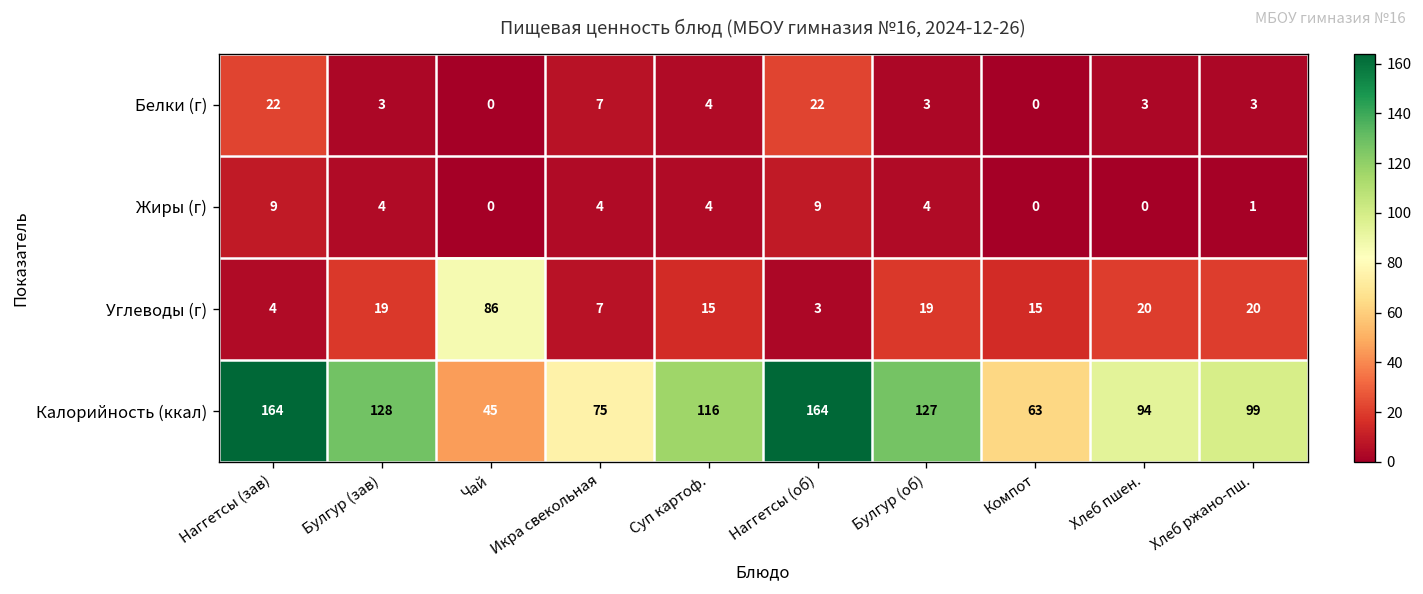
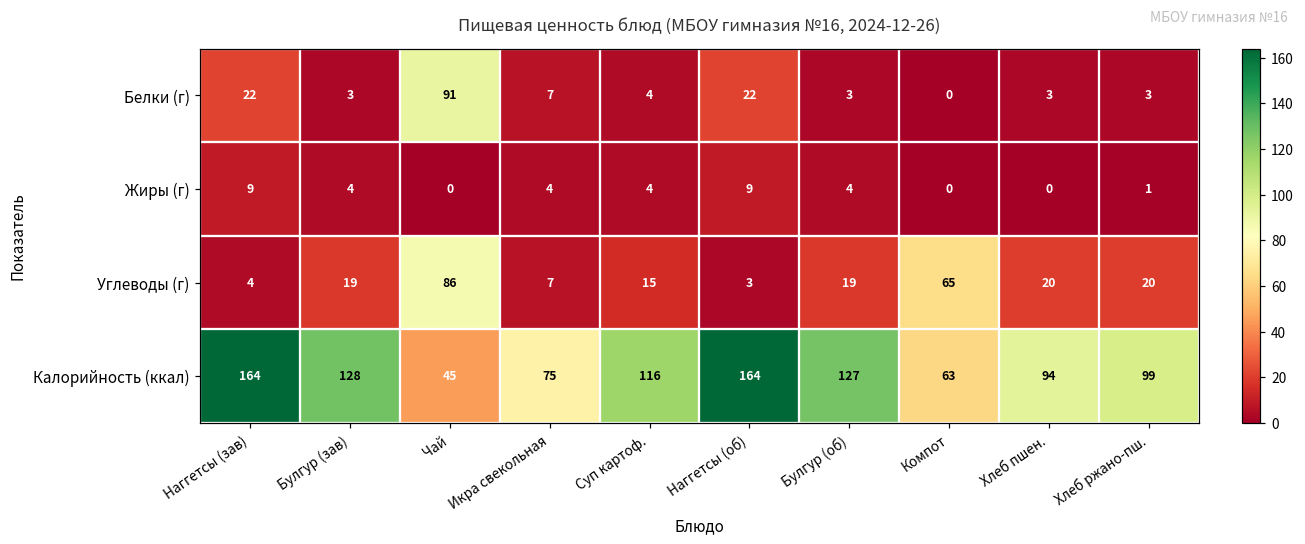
Белки (г), Чай: 0 -> 91
Углеводы (г), Компот: 15 -> 65
